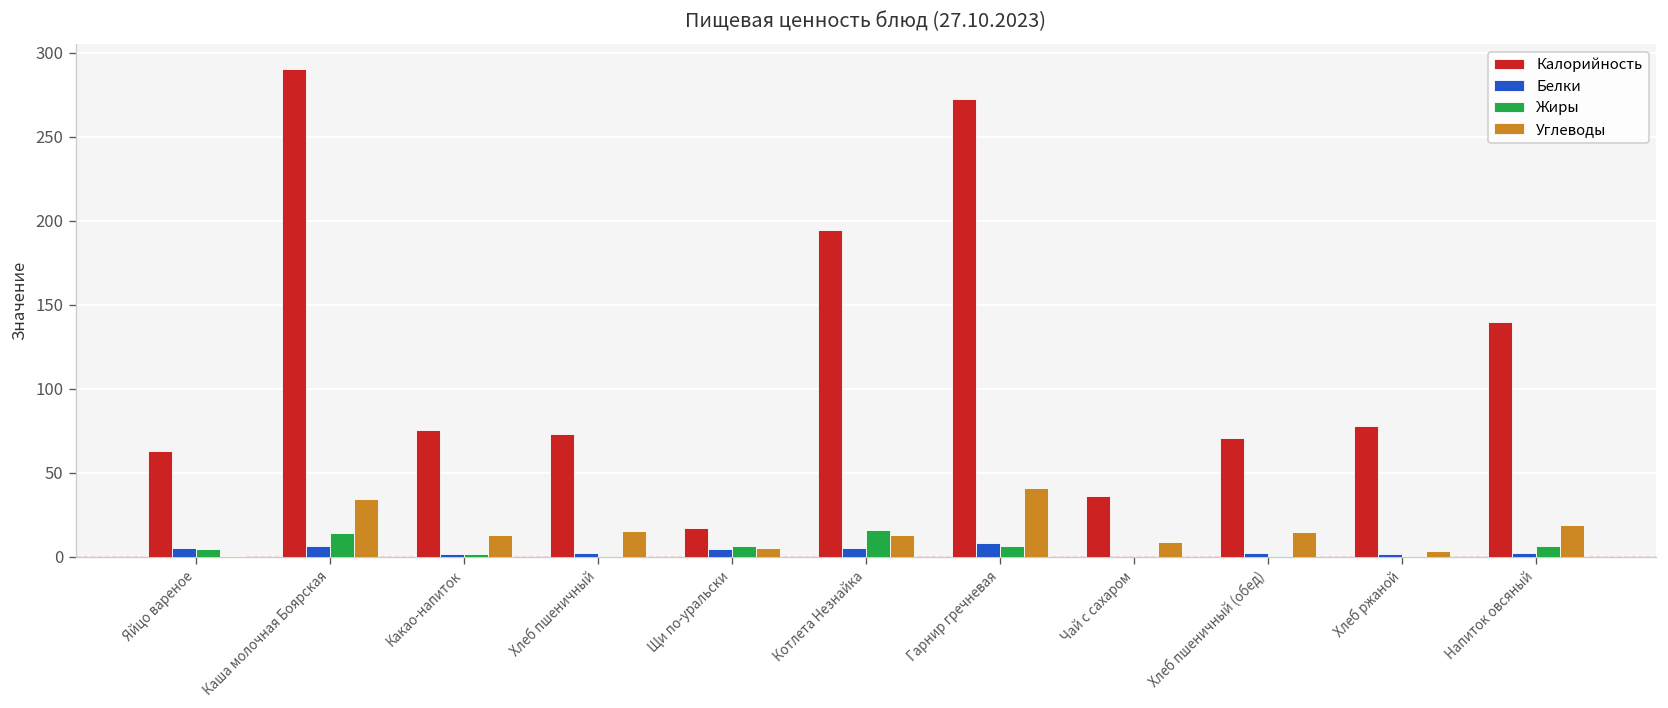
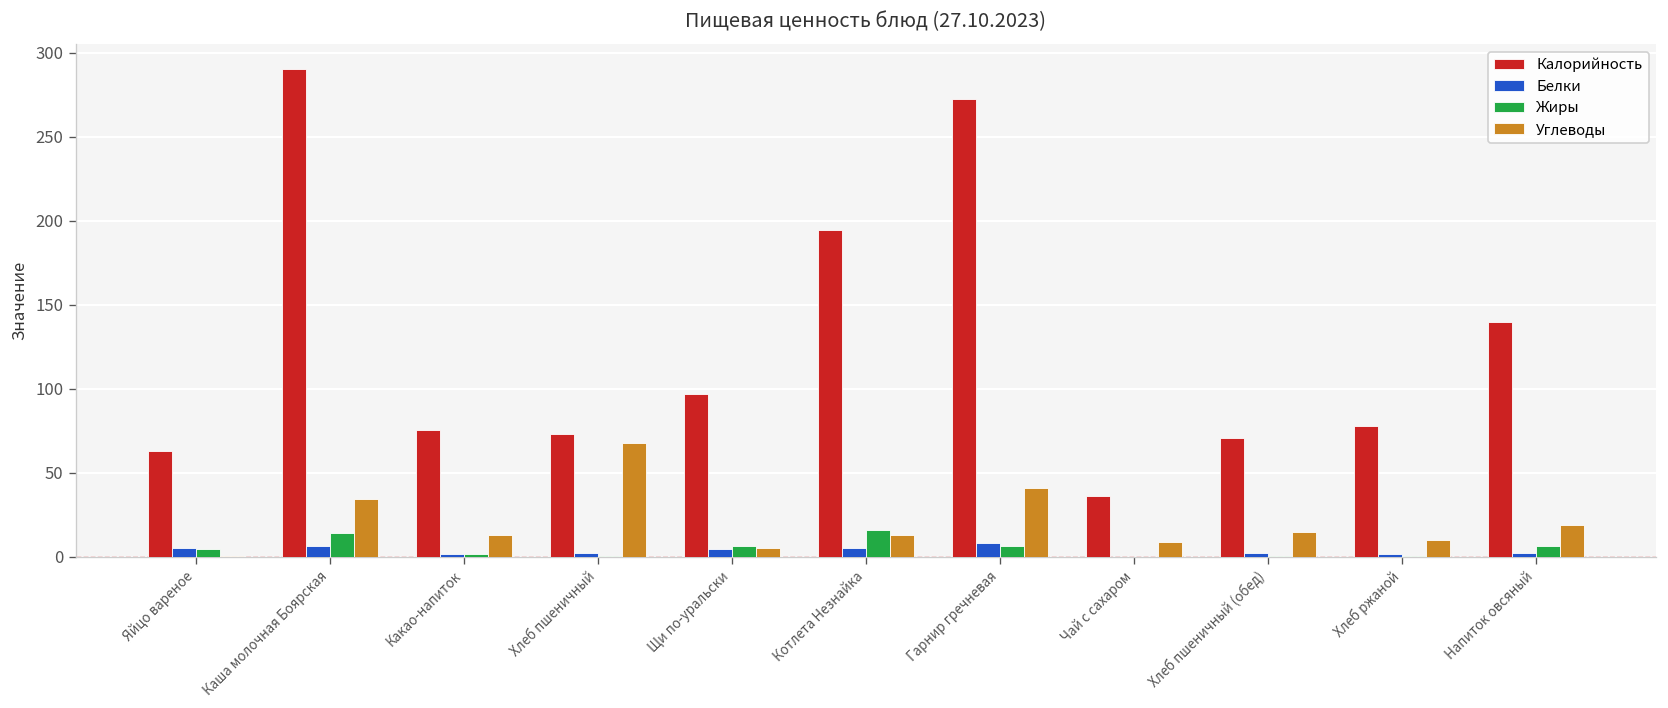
Углеводы, Хлеб пшеничный: 15 -> 68
Калорийность, Щи по-уральски: 17 -> 97
Углеводы, Хлеб ржаной: 4 -> 10
